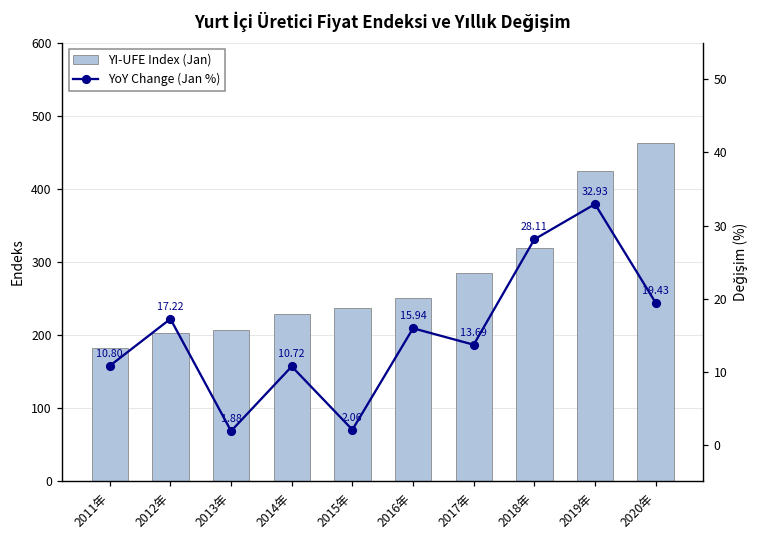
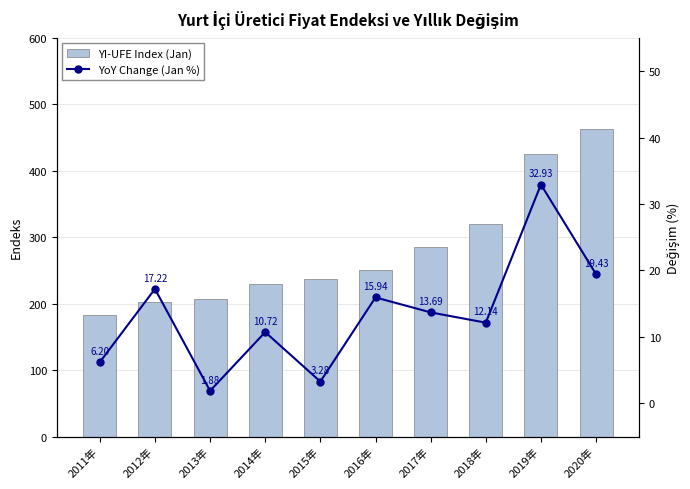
YoY Change (Jan %), 2011年: 10.80 -> 6.20
YoY Change (Jan %), 2015年: 2.06 -> 3.28
YoY Change (Jan %), 2018年: 28.11 -> 12.14
